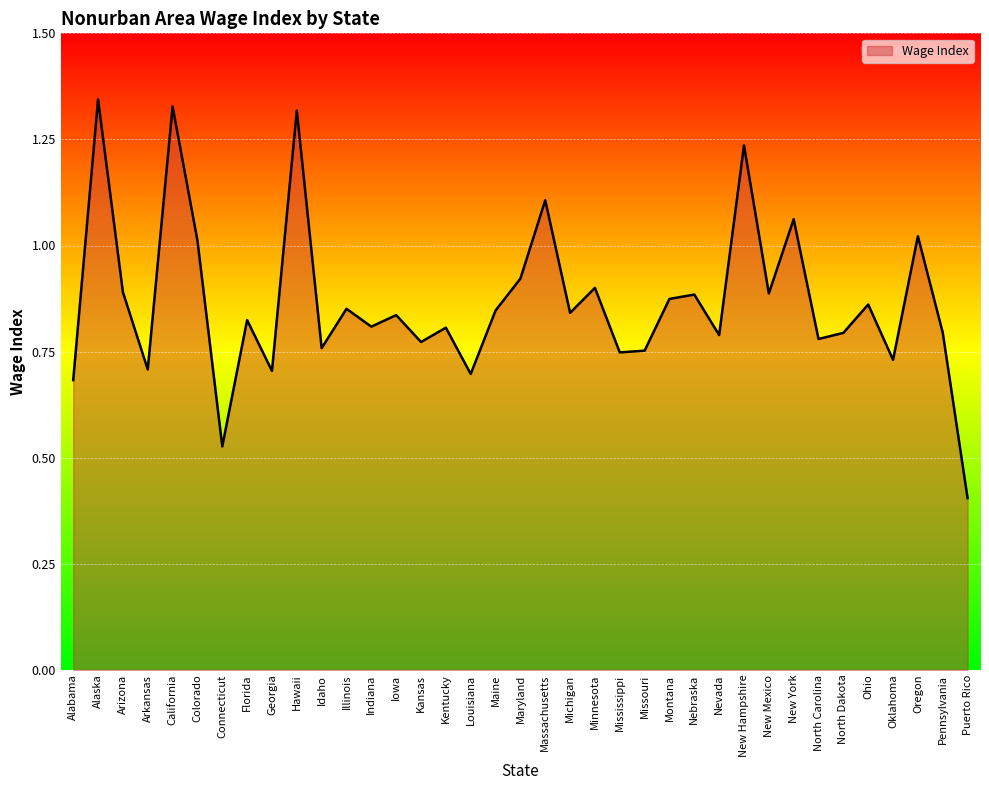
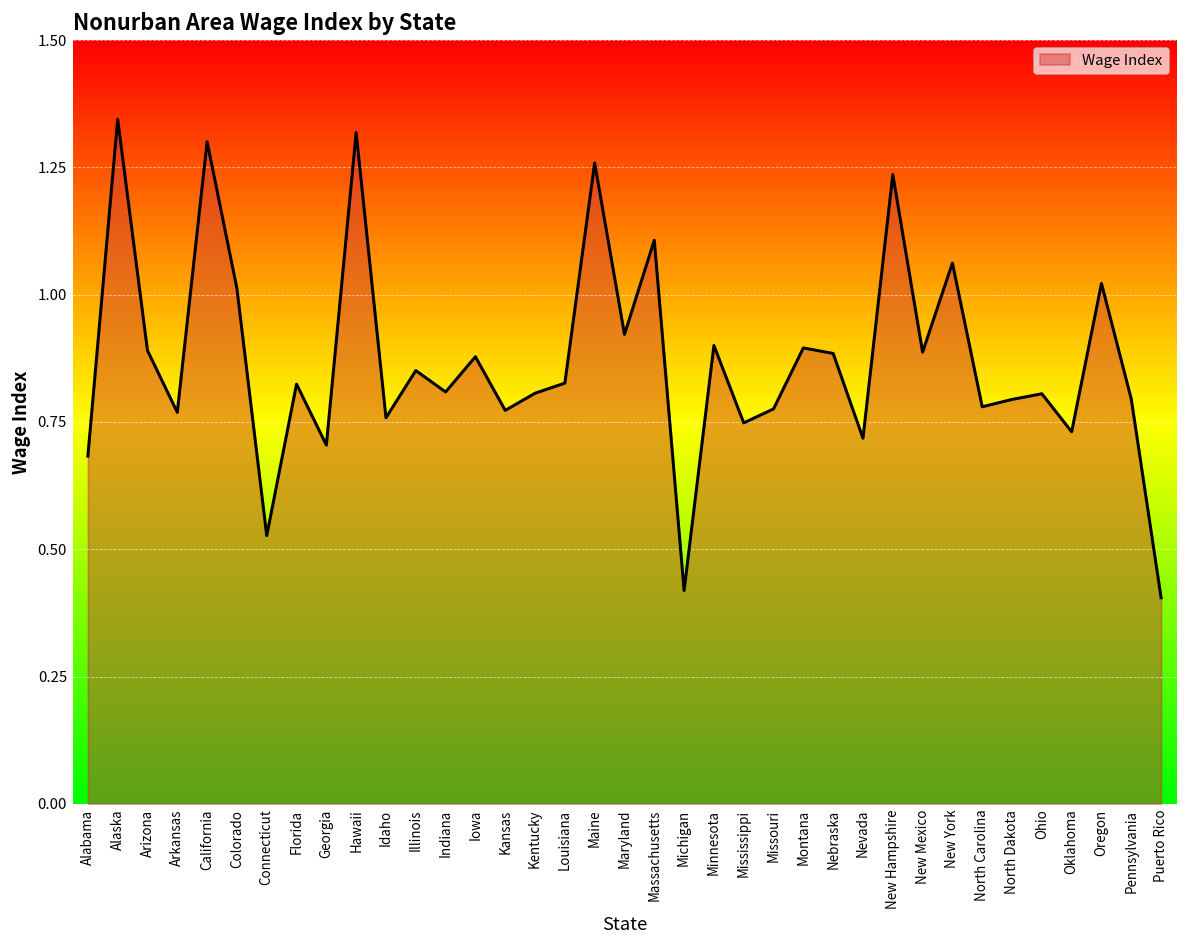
Arkansas: 0.71 -> 0.77
California: 1.33 -> 1.30
Iowa: 0.84 -> 0.88
Louisiana: 0.70 -> 0.83
Maine: 0.85 -> 1.26
Michigan: 0.84 -> 0.42
Missouri: 0.75 -> 0.78
Montana: 0.87 -> 0.90
Nevada: 0.79 -> 0.72
Ohio: 0.86 -> 0.81
